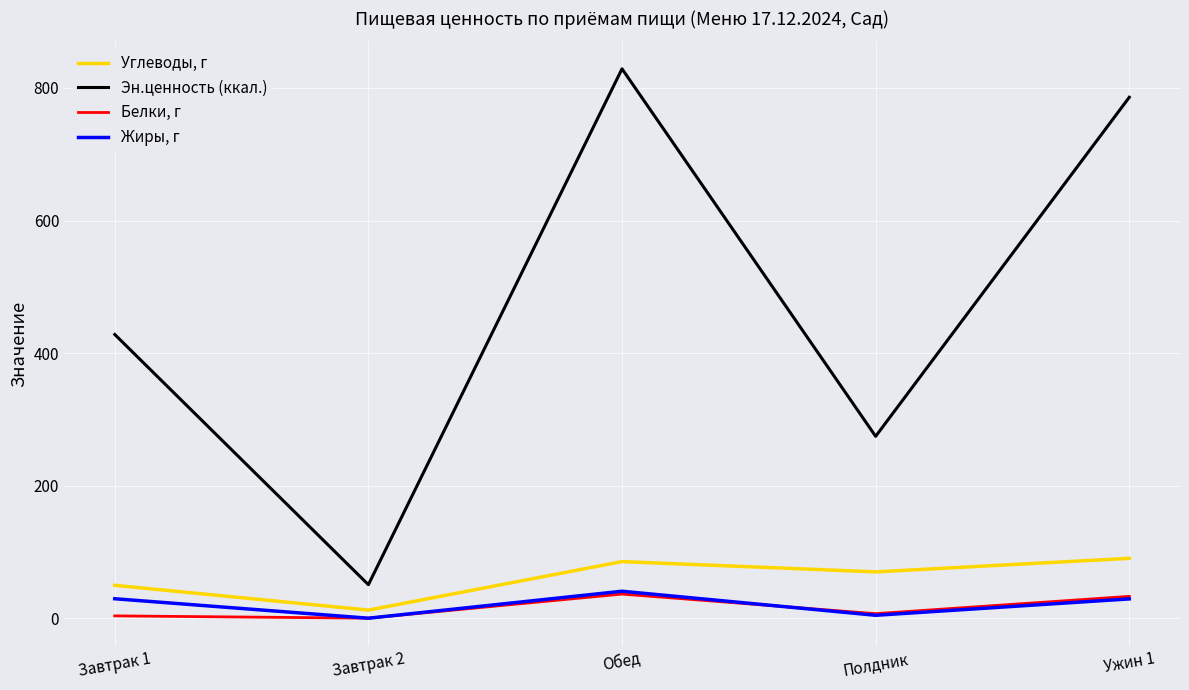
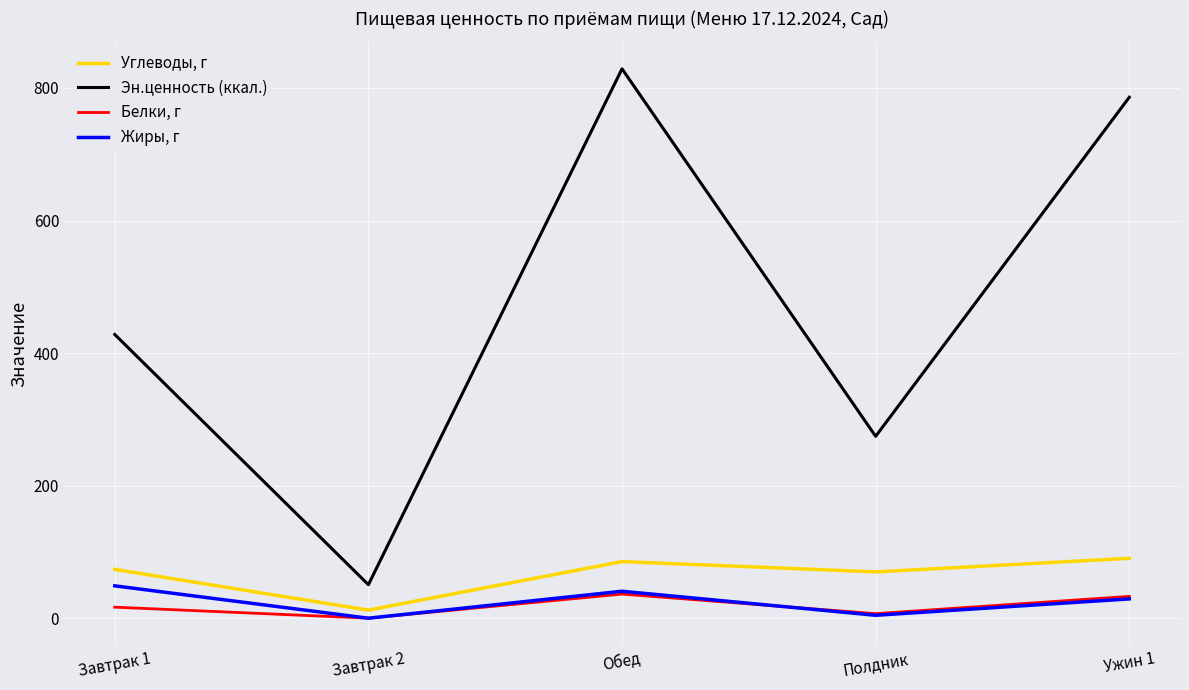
Углеводы, г, Завтрак 1: 50 -> 70
Белки, г, Завтрак 1: 0 -> 20
Жиры, г, Завтрак 1: 30 -> 50
